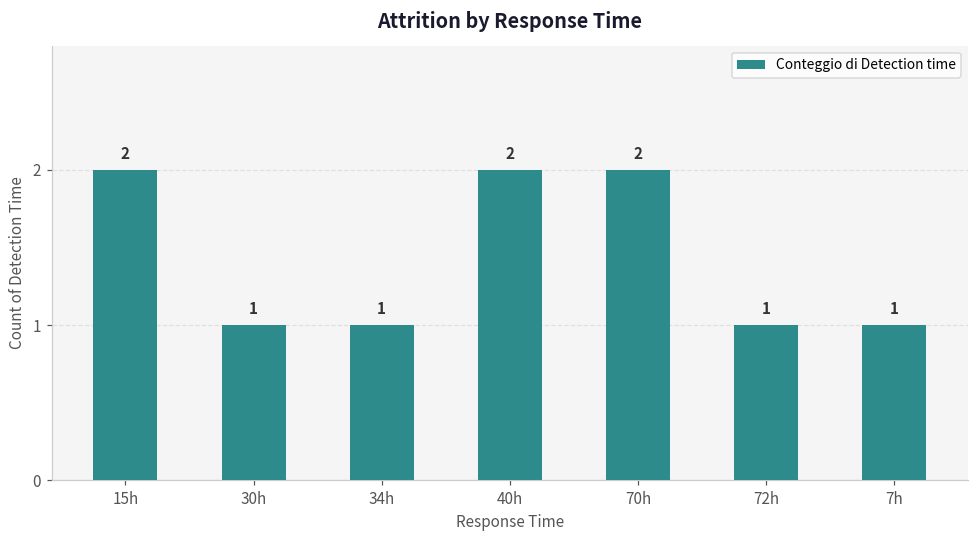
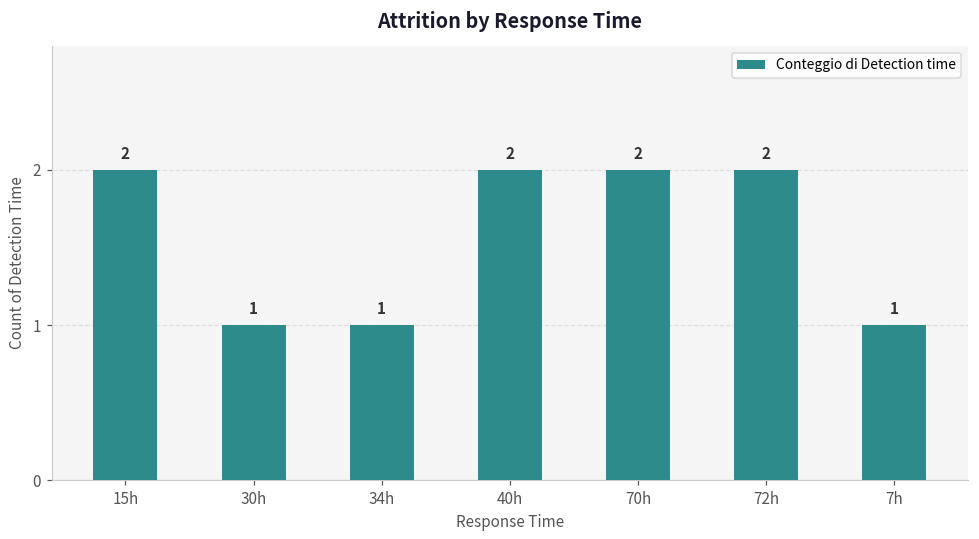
72h: 1 -> 2
